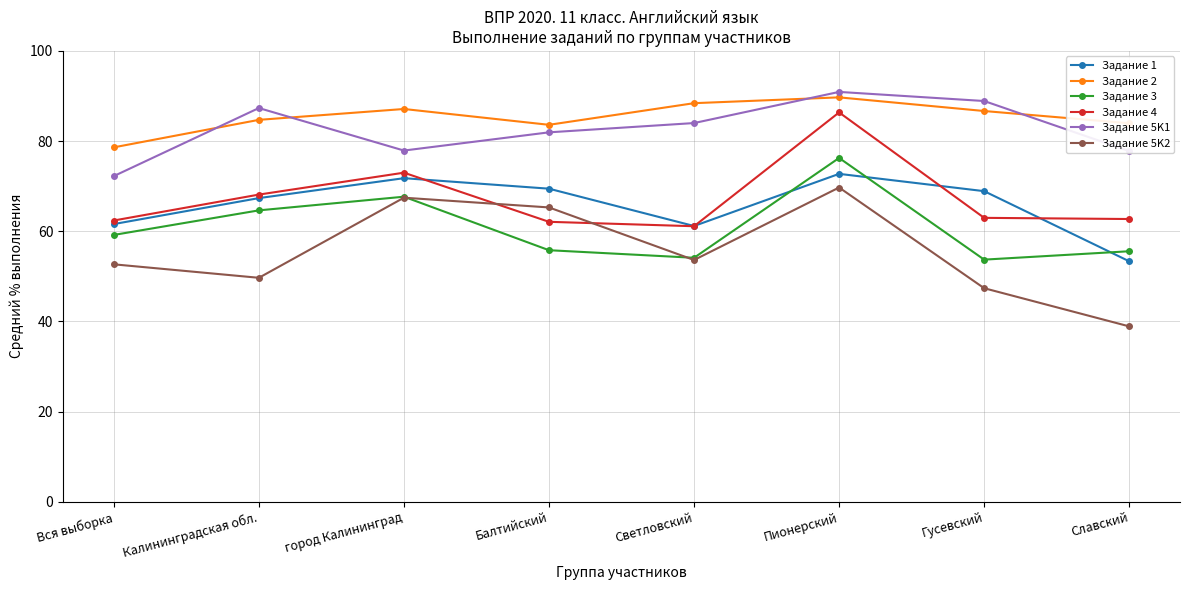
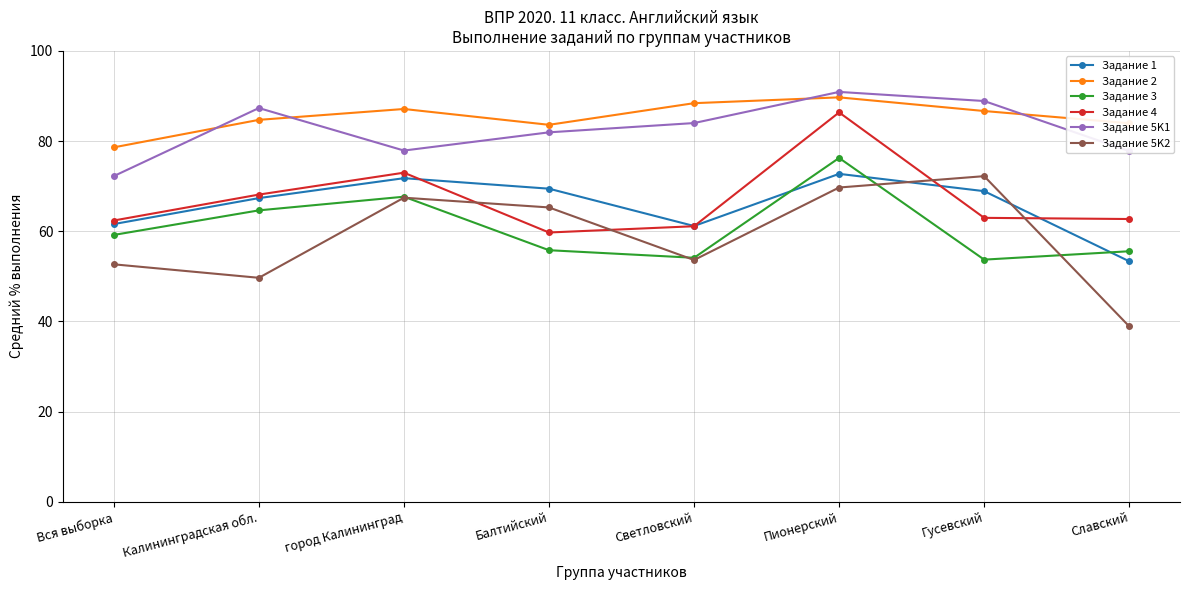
Задание 4, Балтийский: 62 -> 60
Задание 5K2, Гусевский: 47 -> 72
